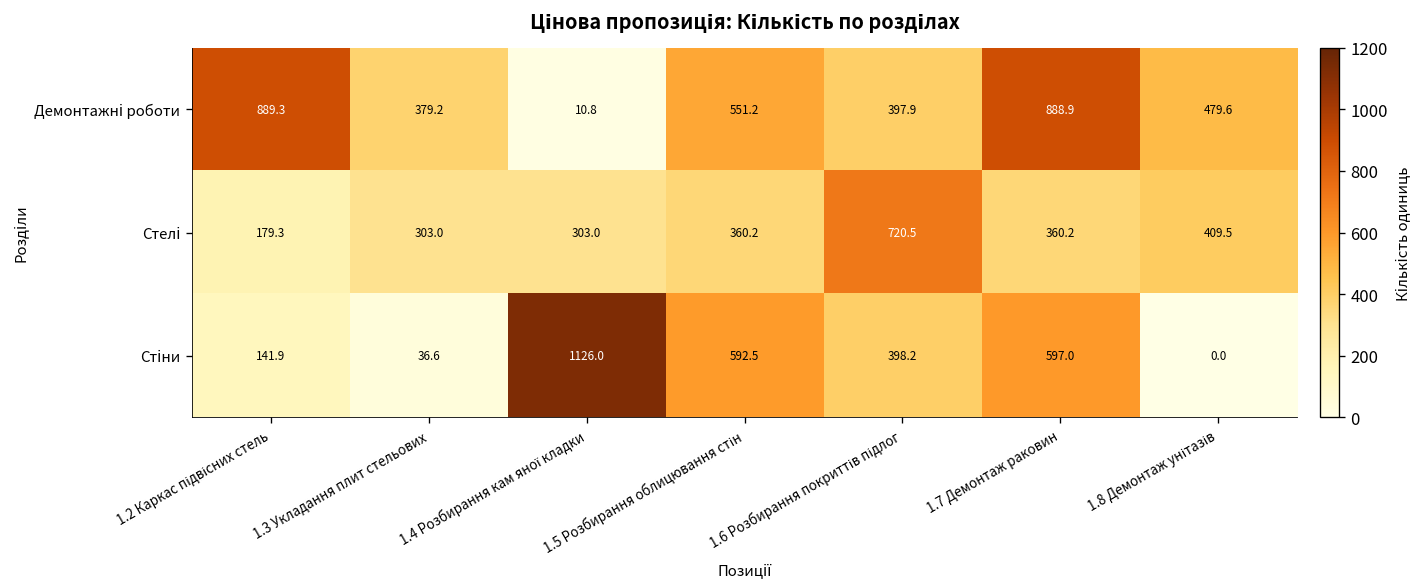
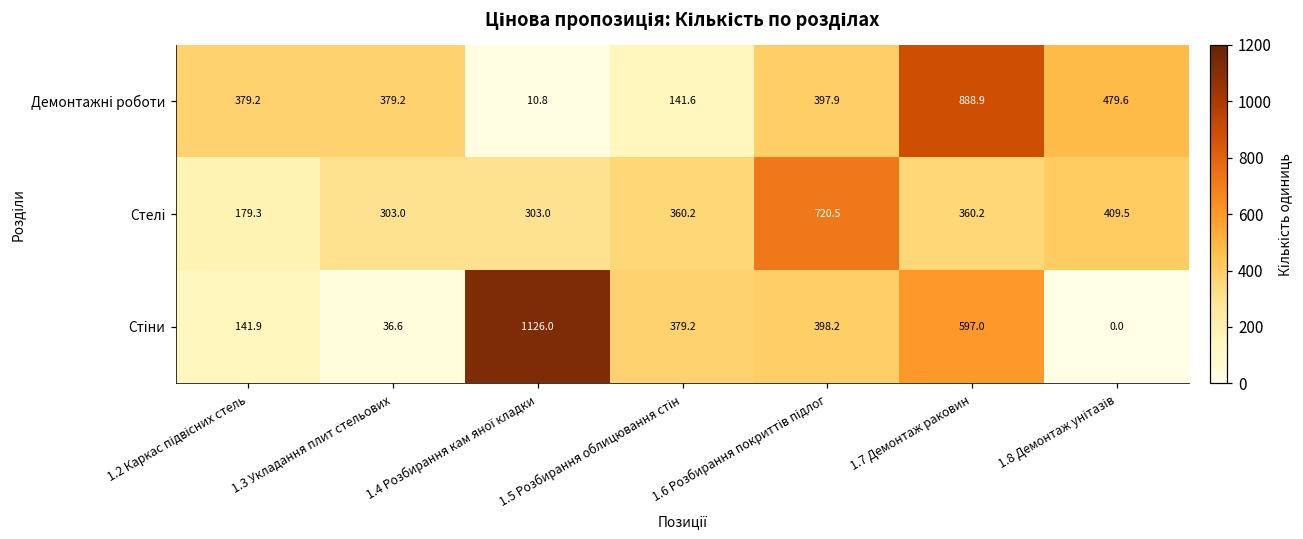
Демонтажні роботи, 1.2 Каркас підвісних стель: 889.3 -> 379.2
Демонтажні роботи, 1.5 Розбирання облицювання стін: 551.2 -> 141.6
Стіни, 1.5 Розбирання облицювання стін: 592.5 -> 379.2
